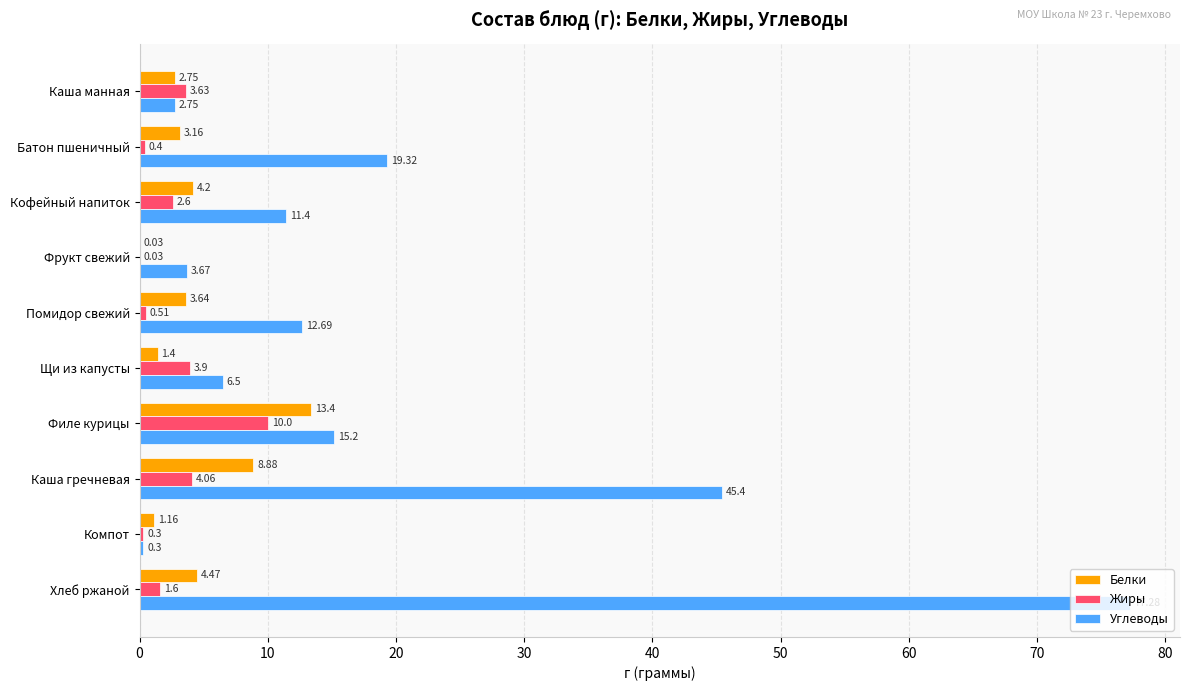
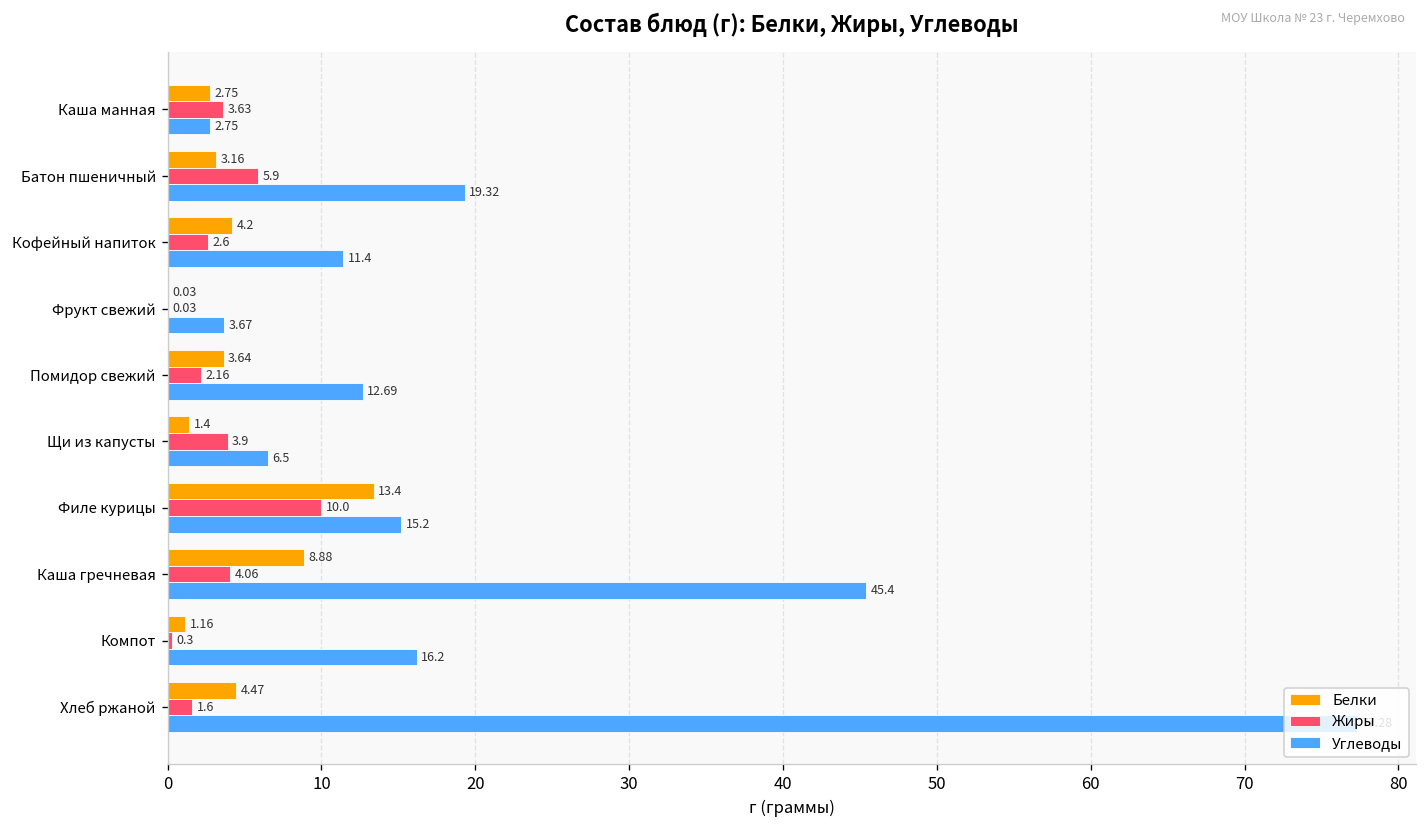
Жиры, Батон пшеничный: 0.4 -> 5.9
Жиры, Помидор свежий: 0.51 -> 2.16
Углеводы, Компот: 0.3 -> 16.2
